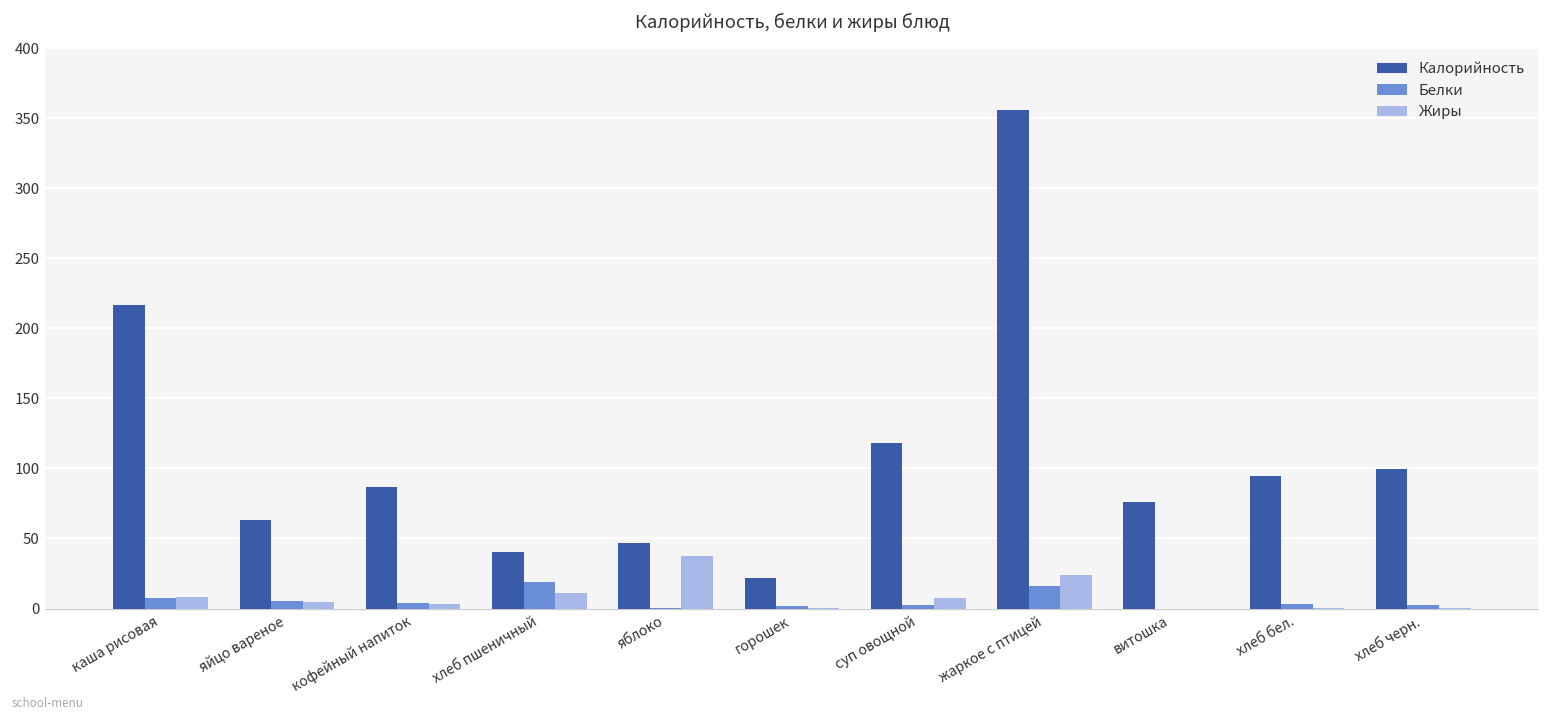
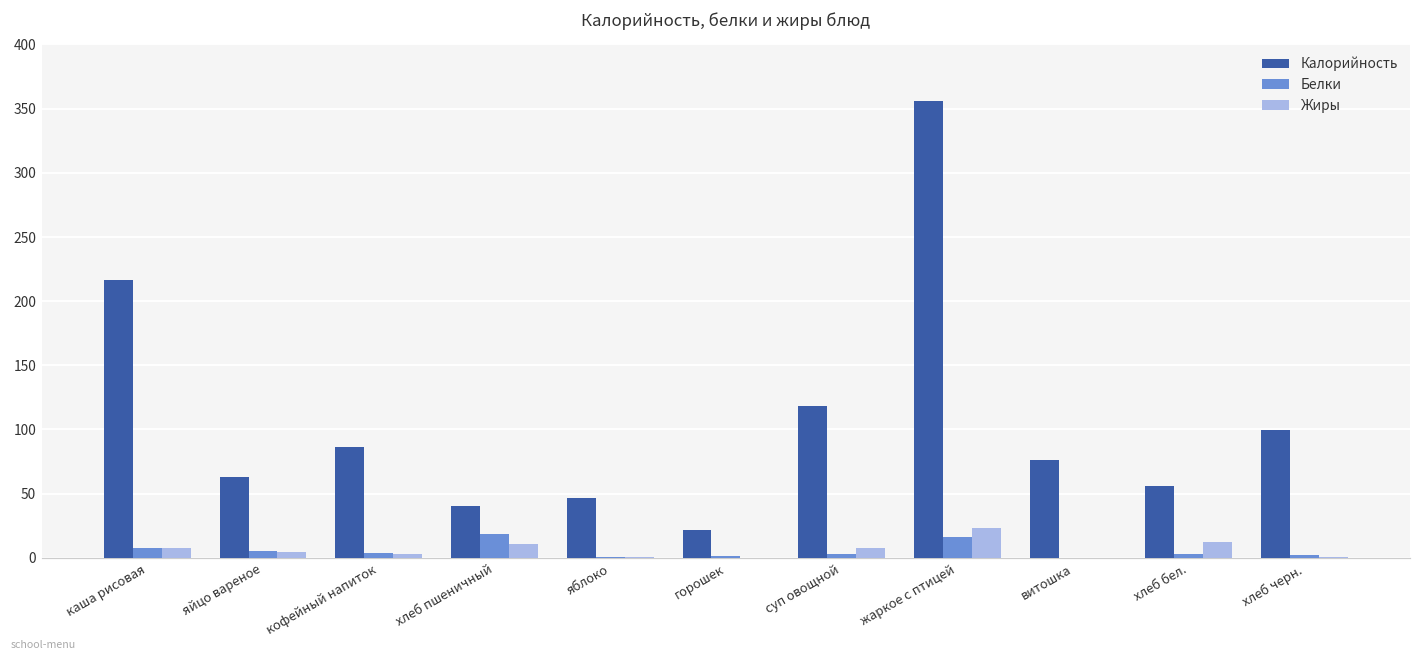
Жиры, яблоко: 37 -> 0
Калорийность, хлеб бел.: 95 -> 56
Жиры, хлеб бел.: 0 -> 12
